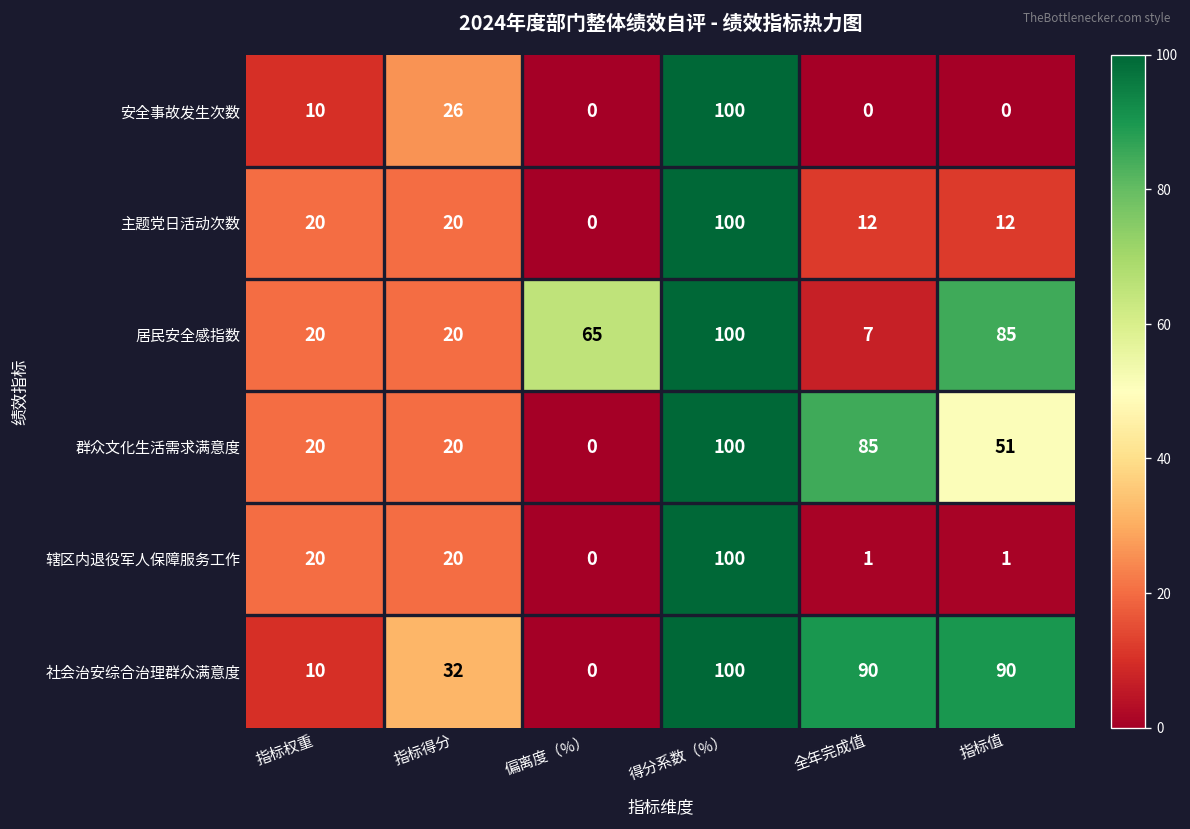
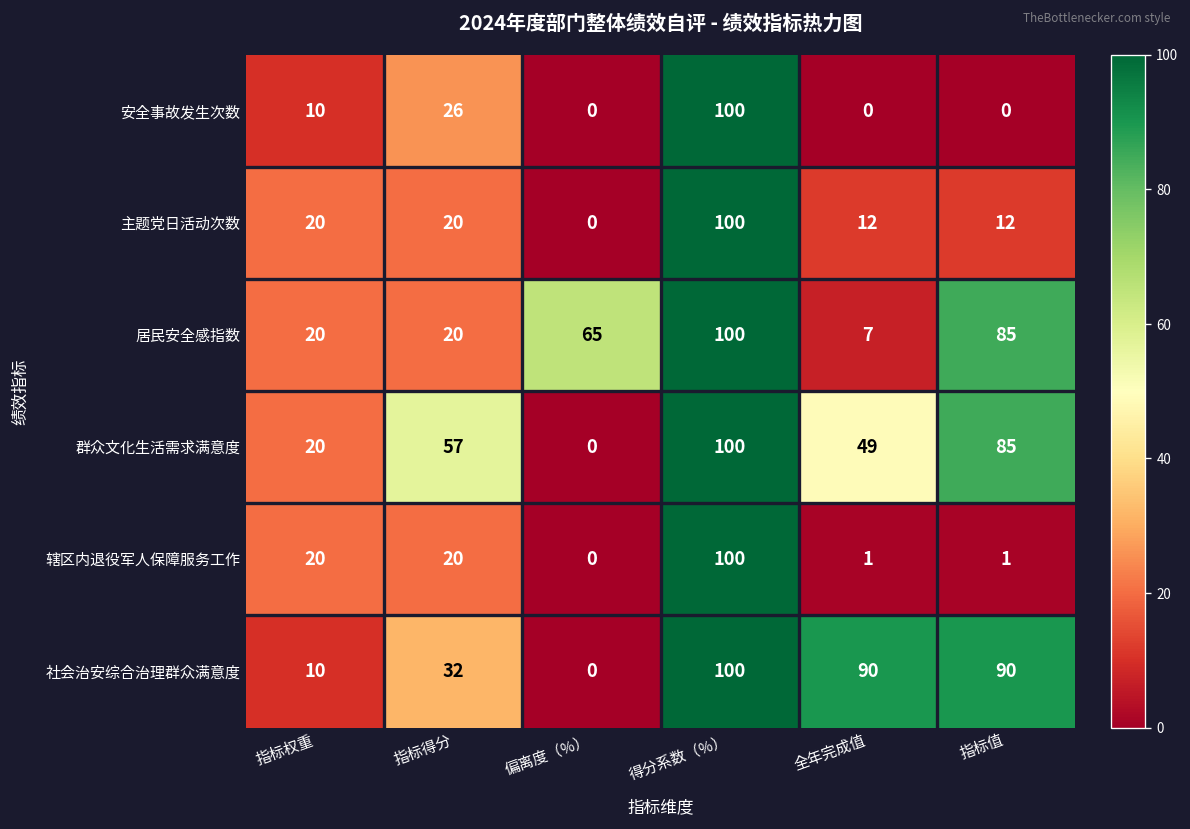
群众文化生活需求满意度, 指标得分: 20 -> 57
群众文化生活需求满意度, 全年完成值: 85 -> 49
群众文化生活需求满意度, 指标值: 51 -> 85
